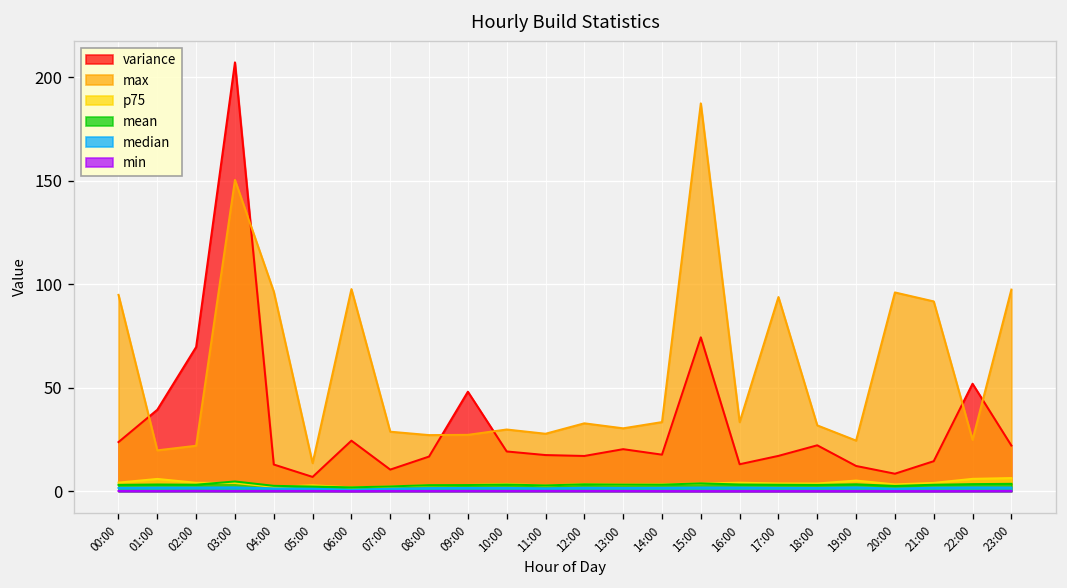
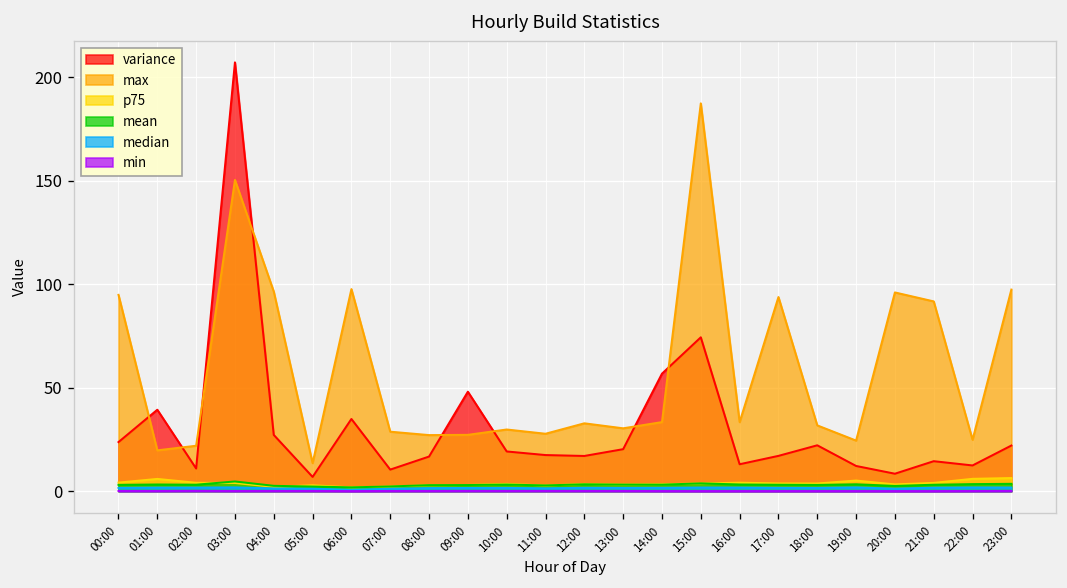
variance, 02:00: 70 -> 11
variance, 04:00: 13 -> 27
variance, 06:00: 24 -> 35
variance, 14:00: 18 -> 57
variance, 22:00: 52 -> 12
